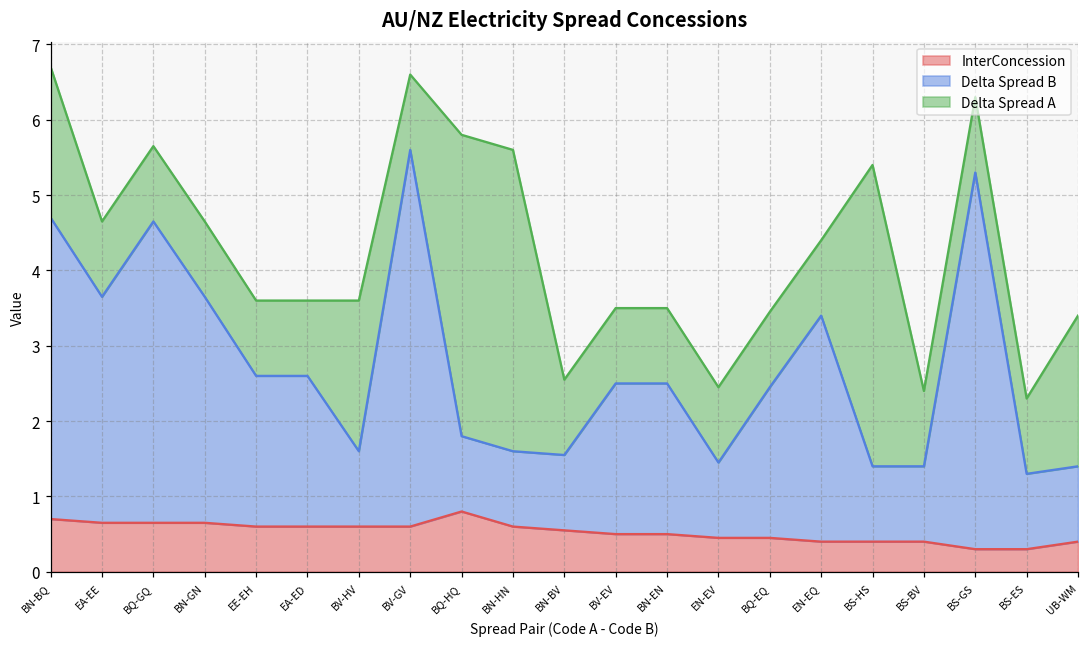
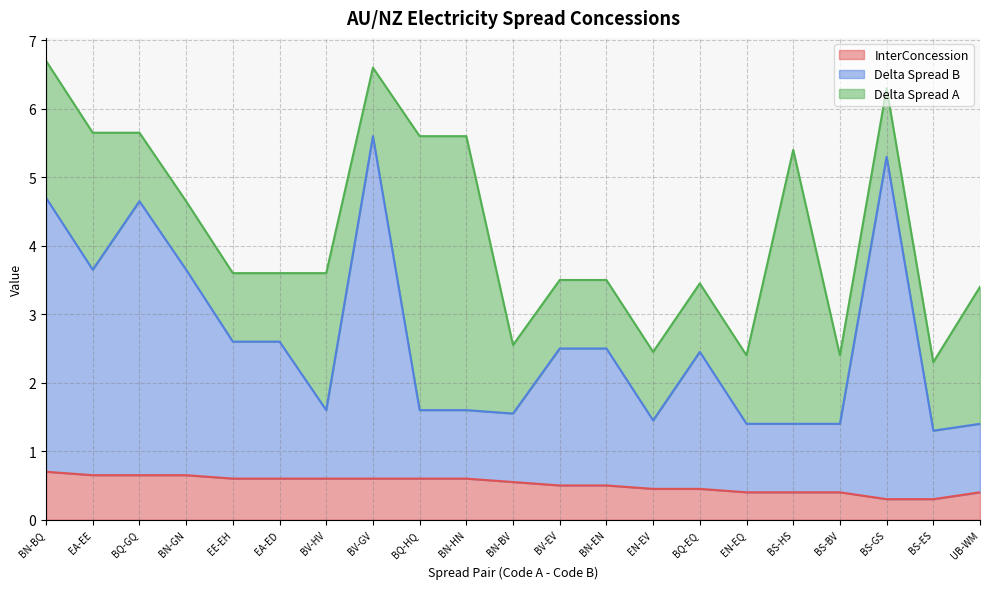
Delta Spread A, EA-EE: 1 -> 2
InterConcession, BQ-HQ: 0.8 -> 0.6
Delta Spread B, EN-EQ: 3 -> 1
